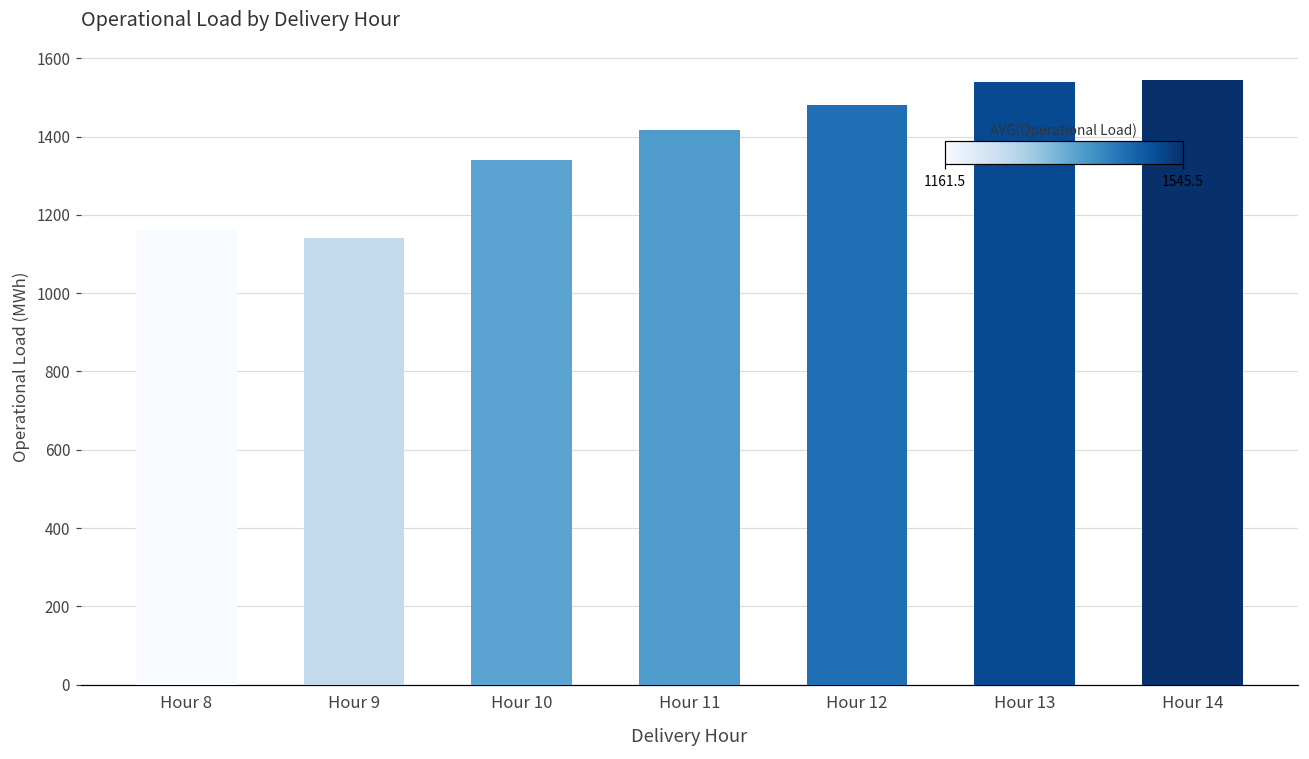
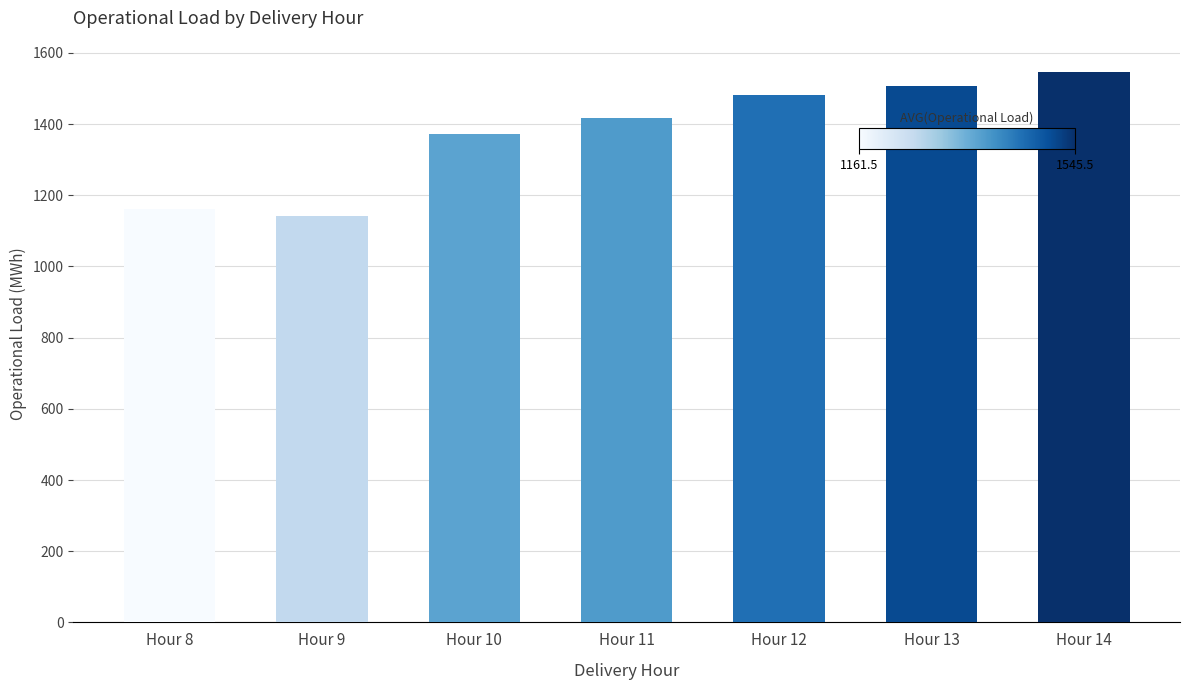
Hour 10: 1340 -> 1370
Hour 13: 1540 -> 1510
